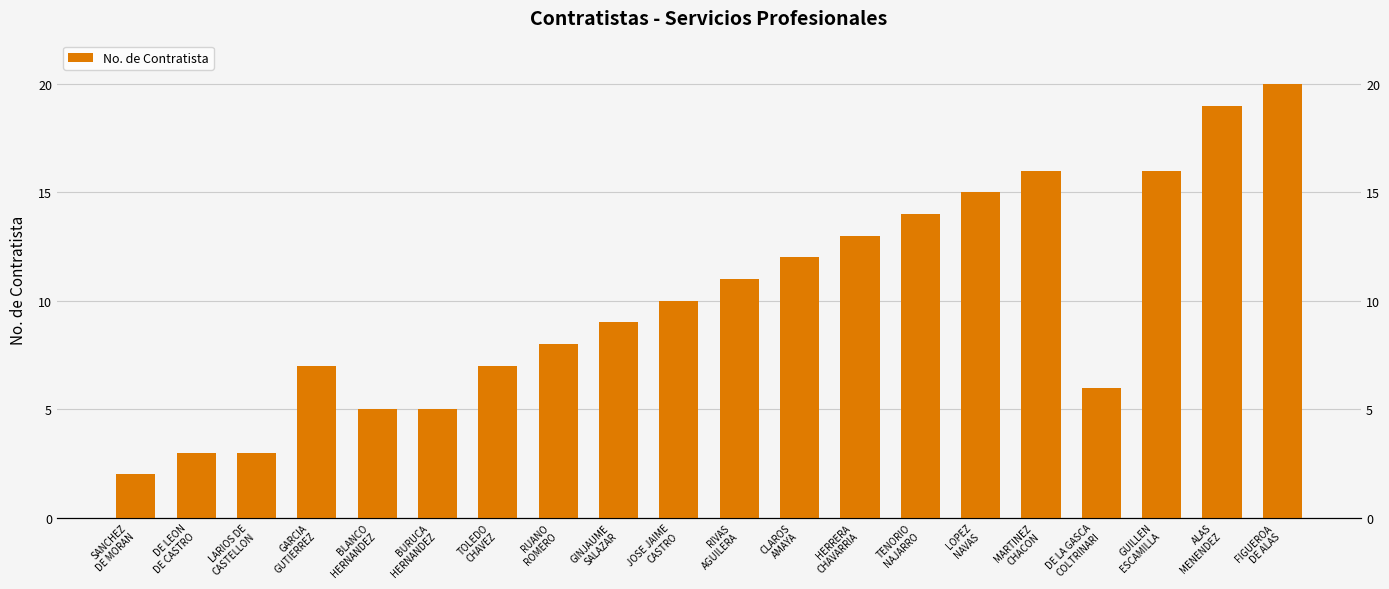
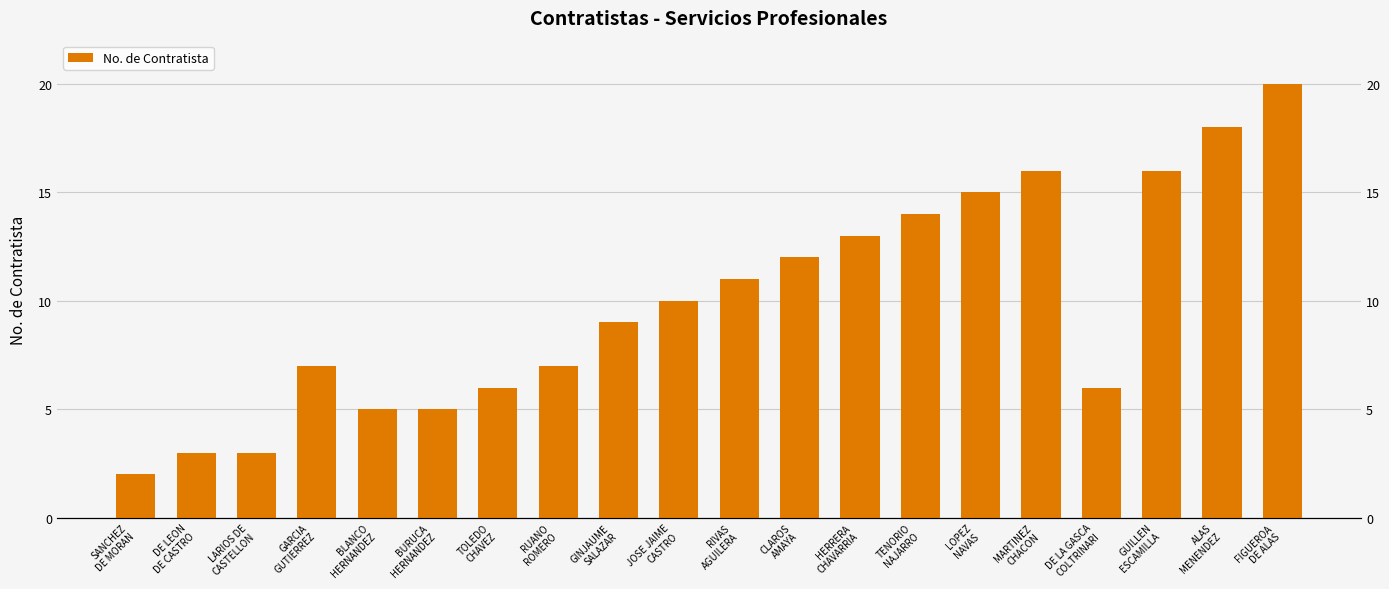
TOLEDO CHAVEZ: 7 -> 6
RUANO ROMERO: 8 -> 7
ALAS MENENDEZ: 19 -> 18
